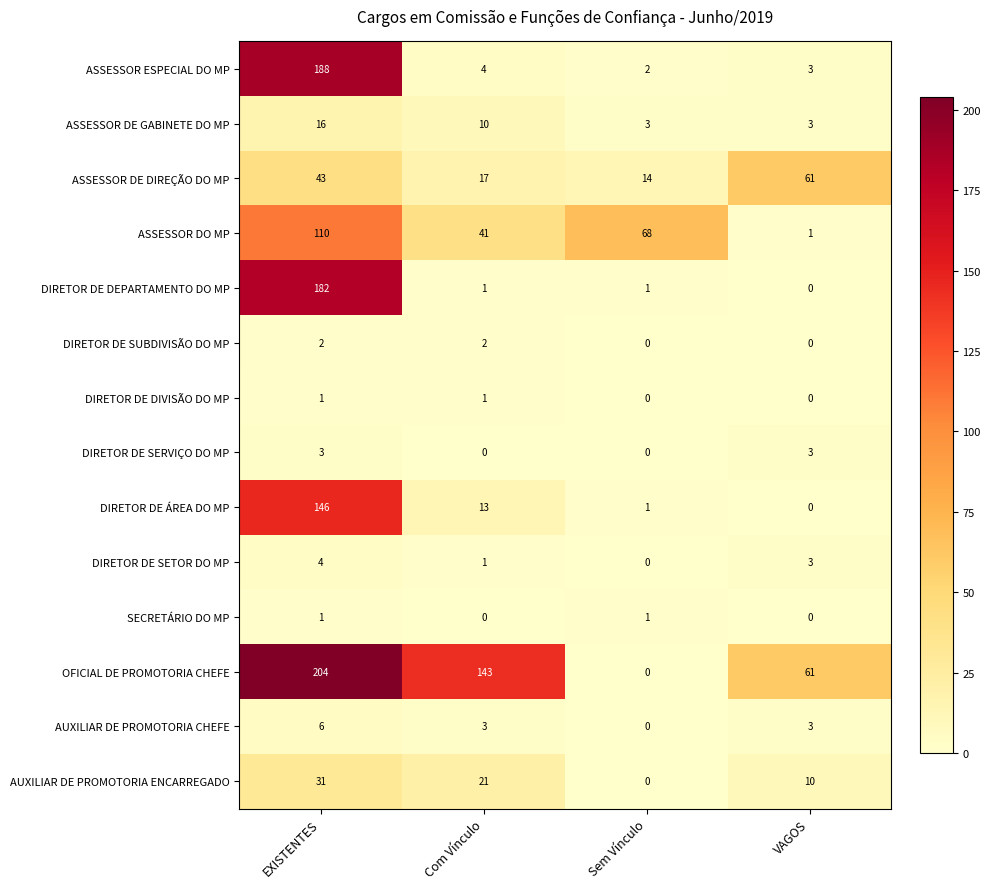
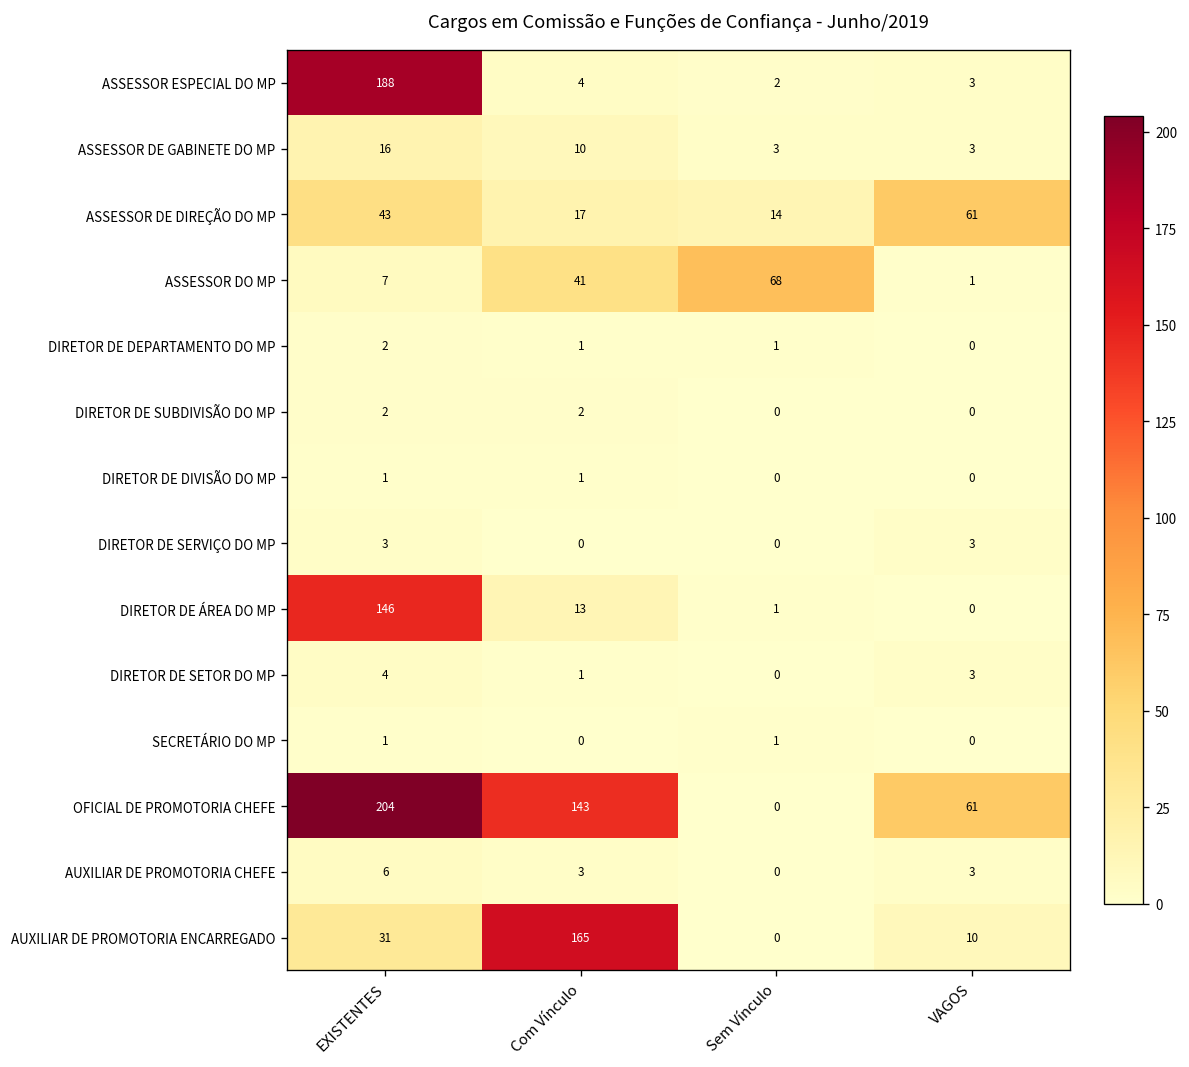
ASSESSOR DO MP, EXISTENTES: 110 -> 7
DIRETOR DE DEPARTAMENTO DO MP, EXISTENTES: 182 -> 2
AUXILIAR DE PROMOTORIA ENCARREGADO, Com Vínculo: 21 -> 165
